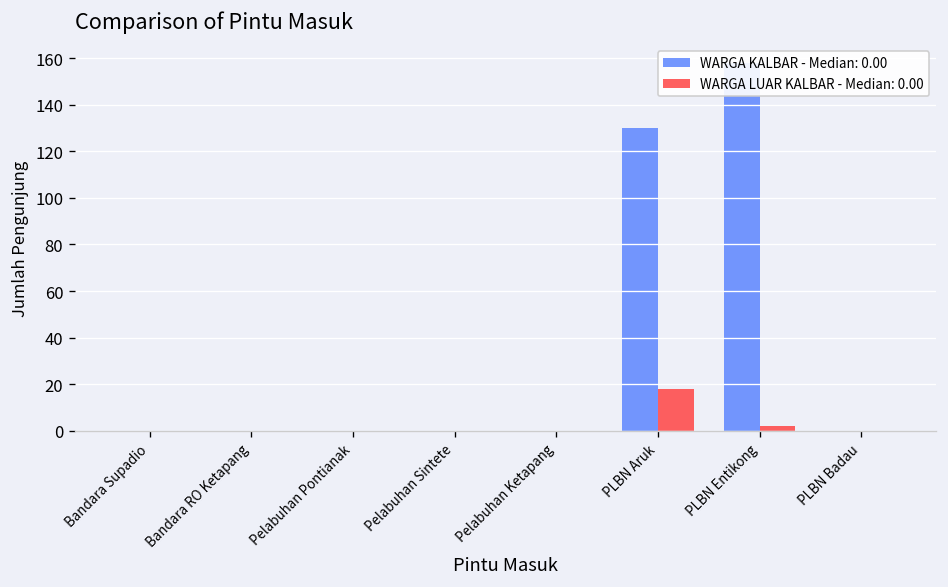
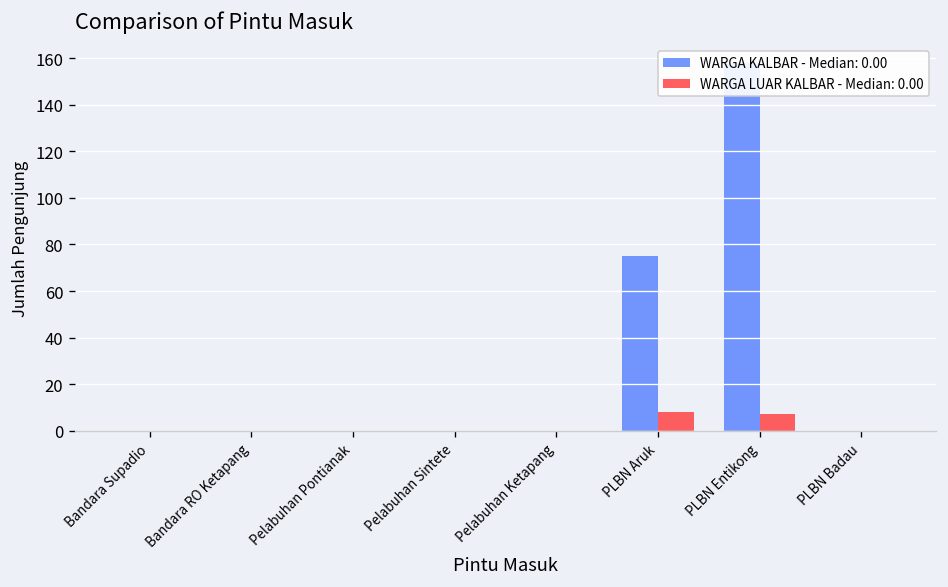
WARGA KALBAR - Median: 0.00, PLBN Aruk: 130 -> 75
WARGA LUAR KALBAR - Median: 0.00, PLBN Aruk: 18 -> 8
WARGA LUAR KALBAR - Median: 0.00, PLBN Entikong: 2 -> 7
